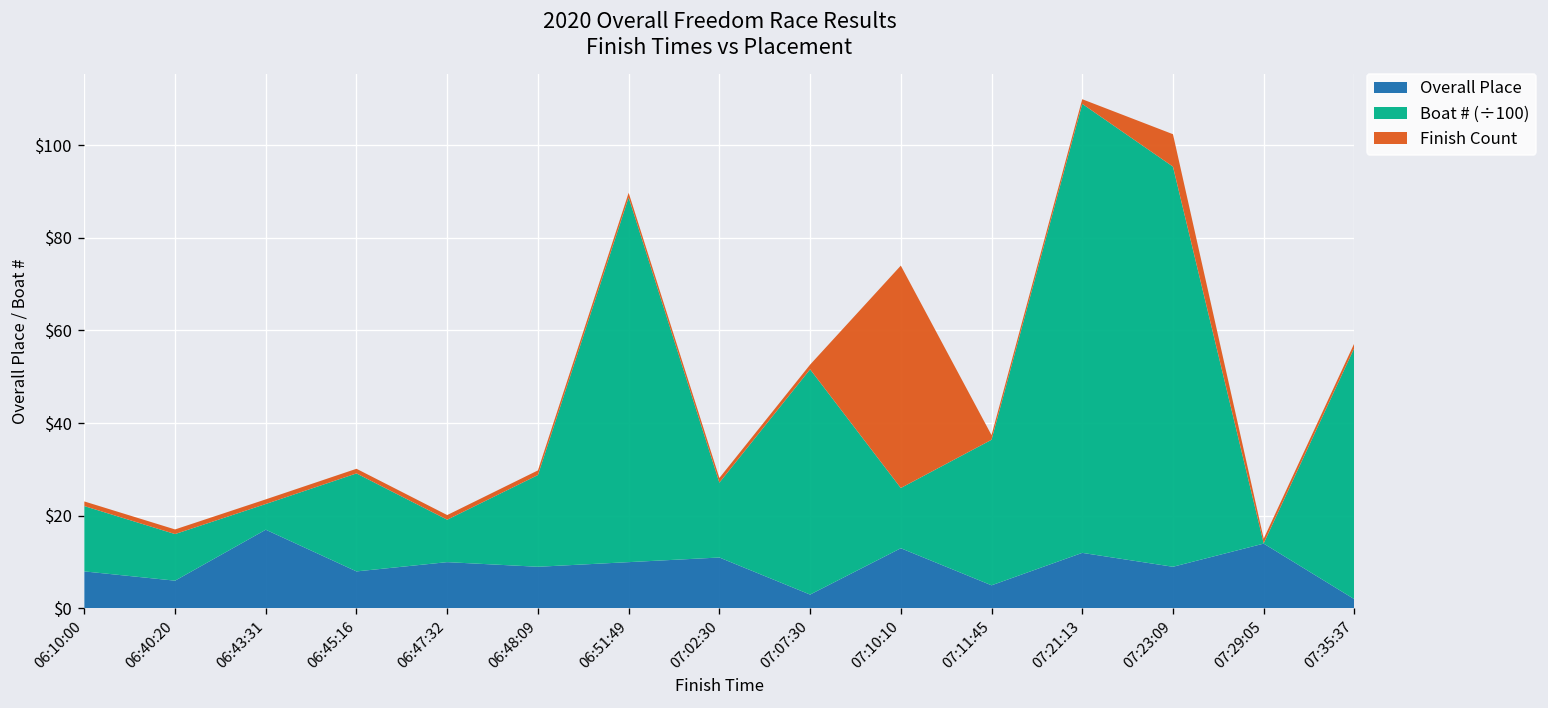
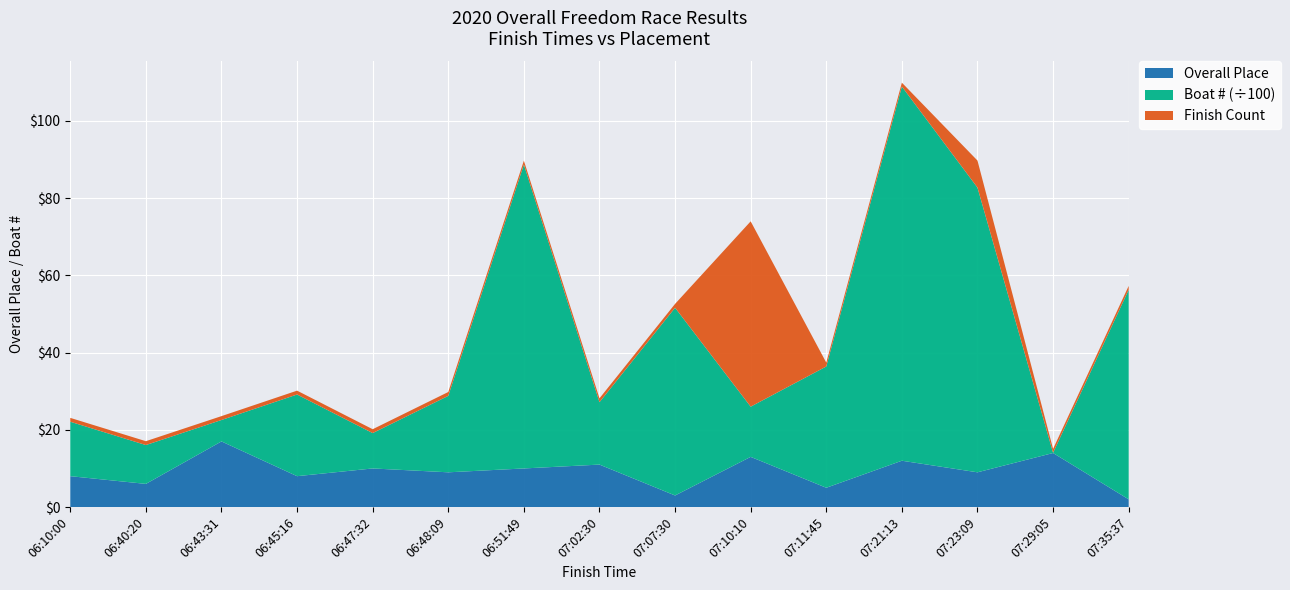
Boat # (÷100), 07:23:09: $86 -> $74
